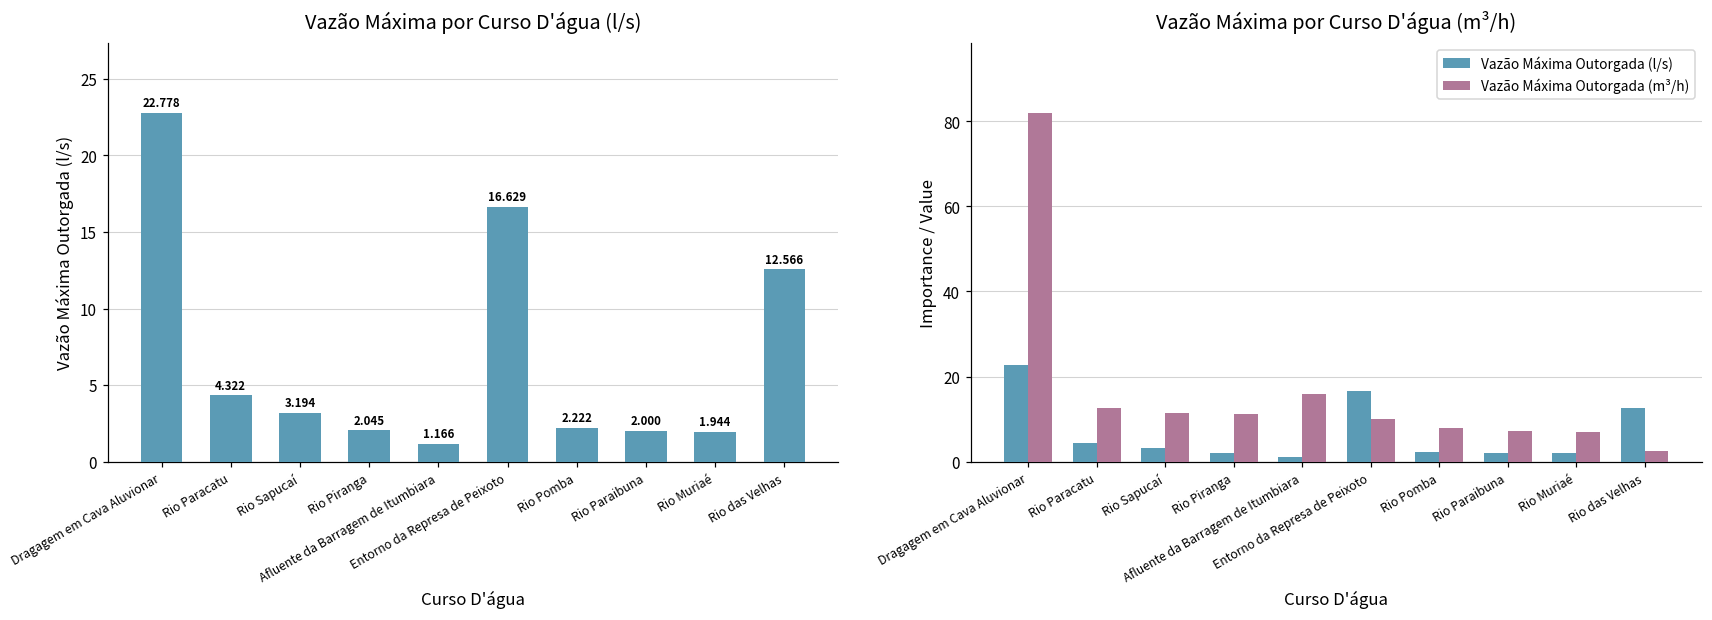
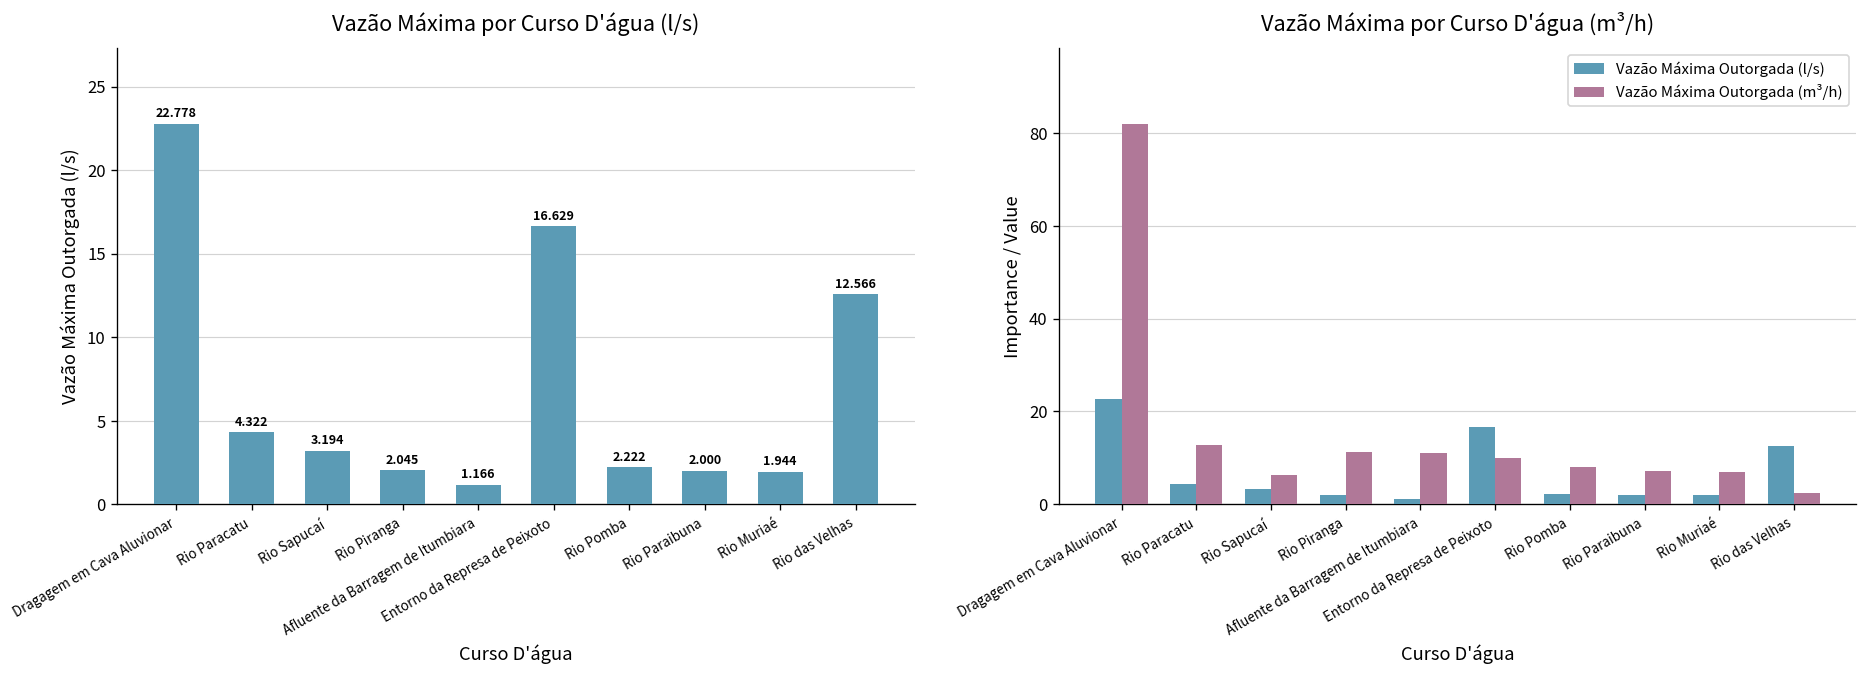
Vazão Máxima por Curso D'água (m³/h), Vazão Máxima Outorgada (m³/h), Rio Sapucaí: 12 -> 6
Vazão Máxima por Curso D'água (m³/h), Vazão Máxima Outorgada (m³/h), Afluente da Barragem de Itumbiara: 16 -> 11
